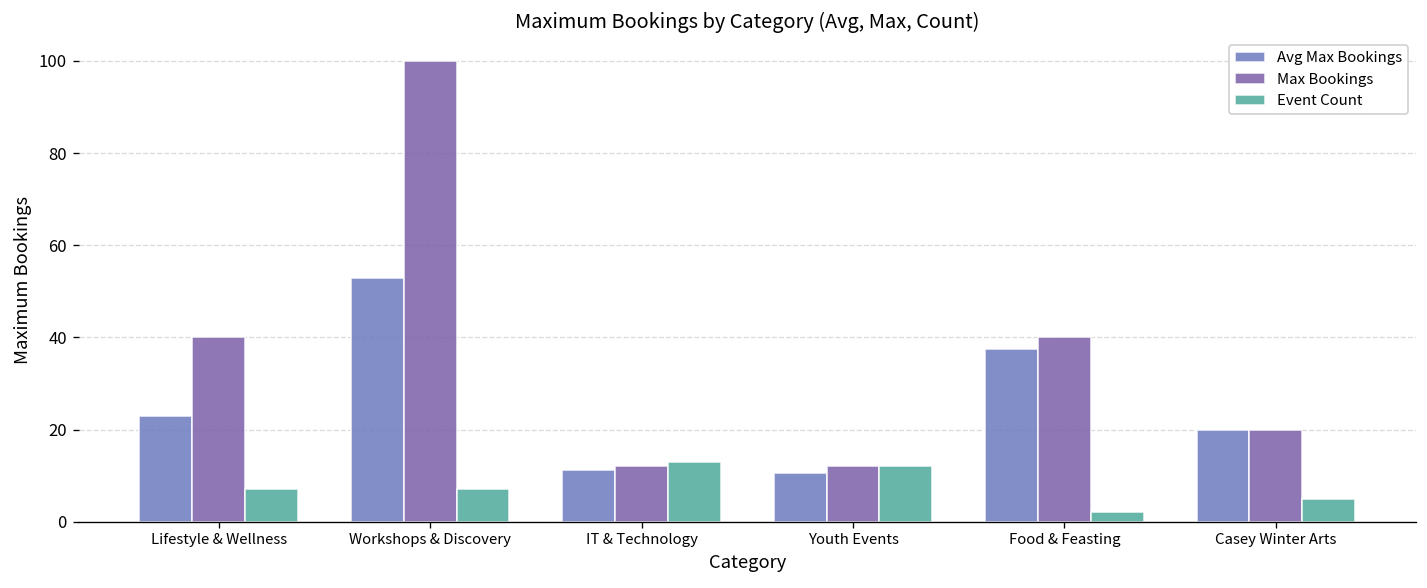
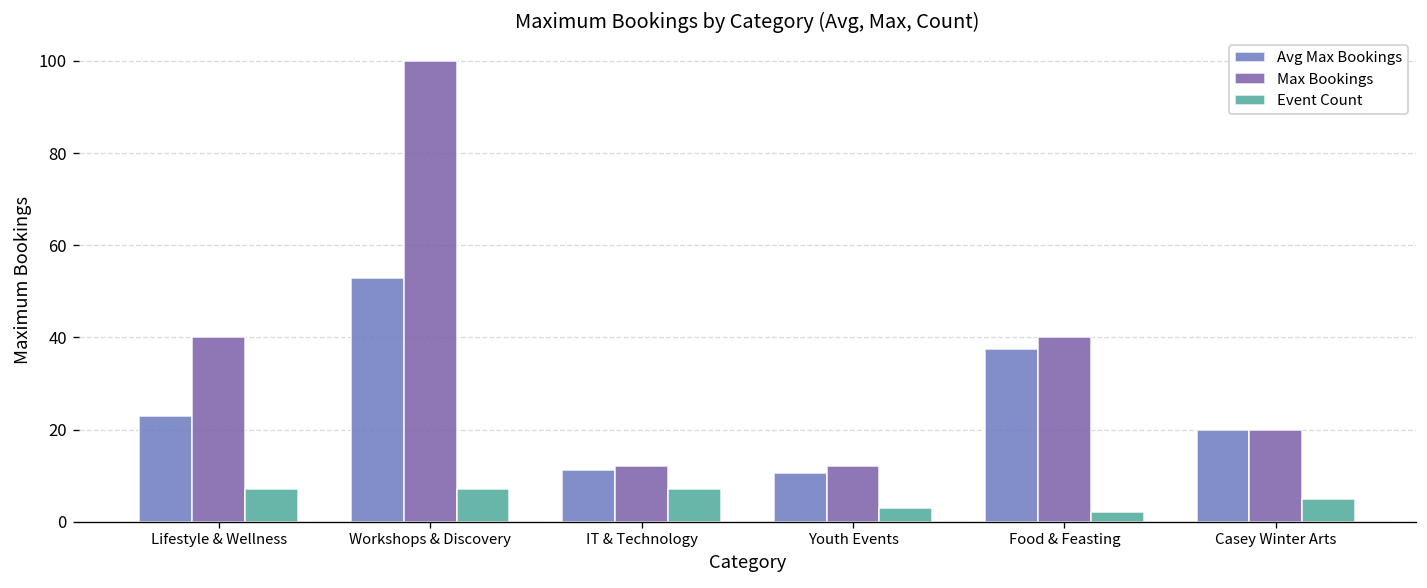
Event Count, IT & Technology: 13 -> 7
Event Count, Youth Events: 12 -> 3
